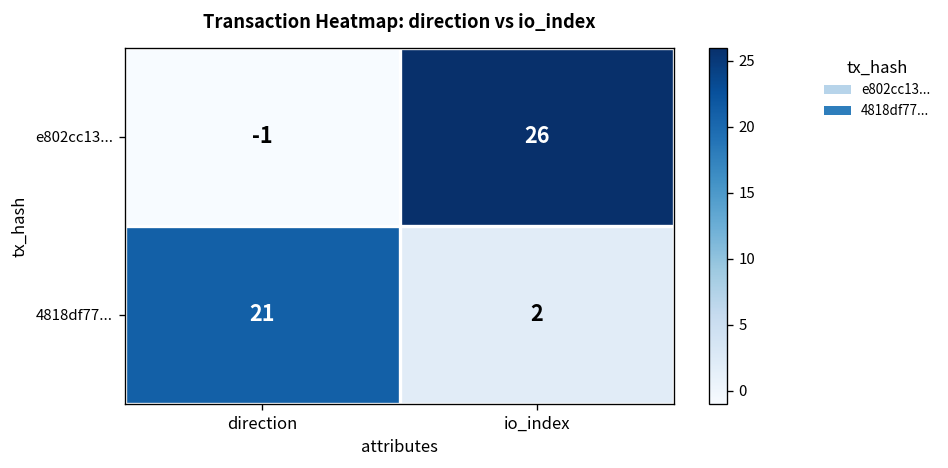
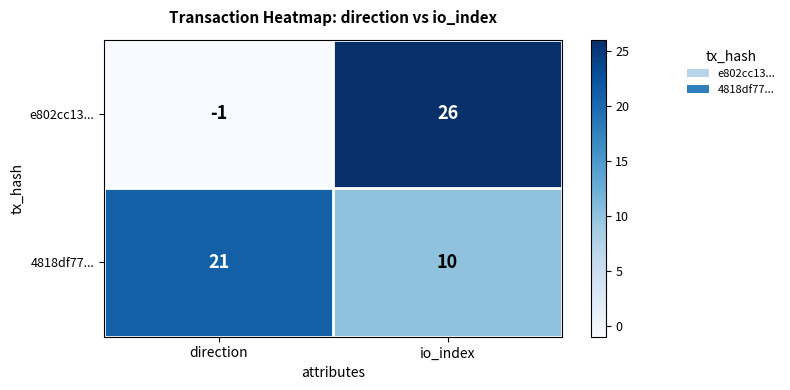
4818df77..., io_index: 2 -> 10
